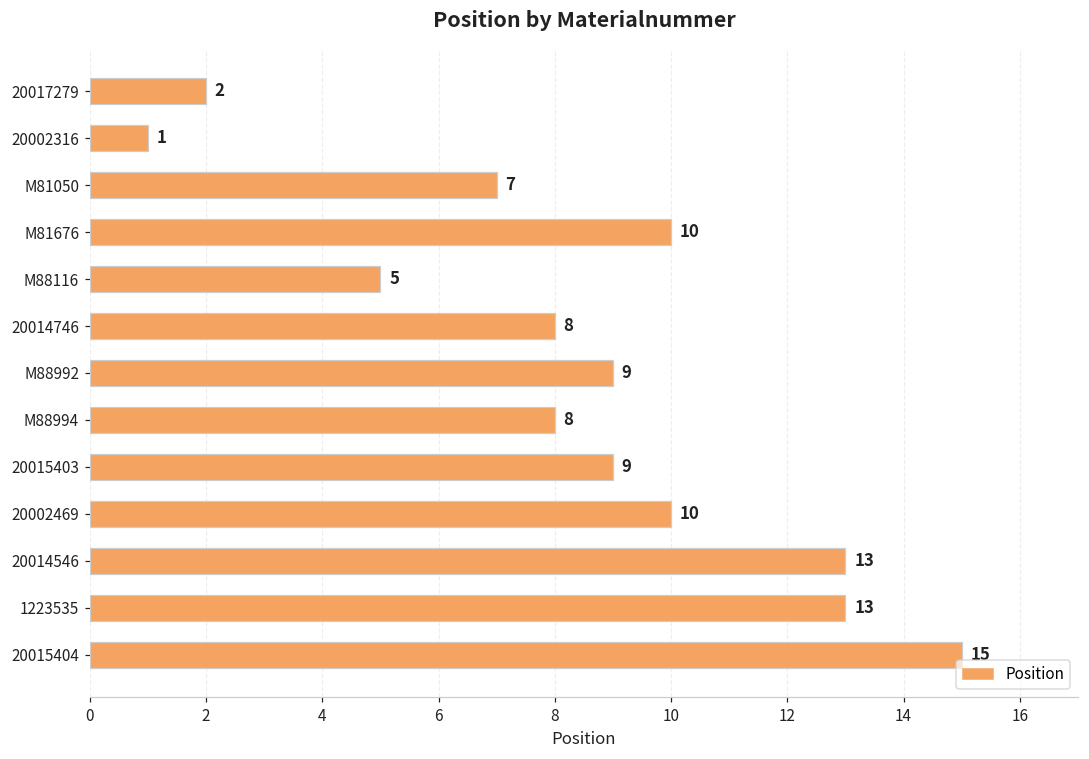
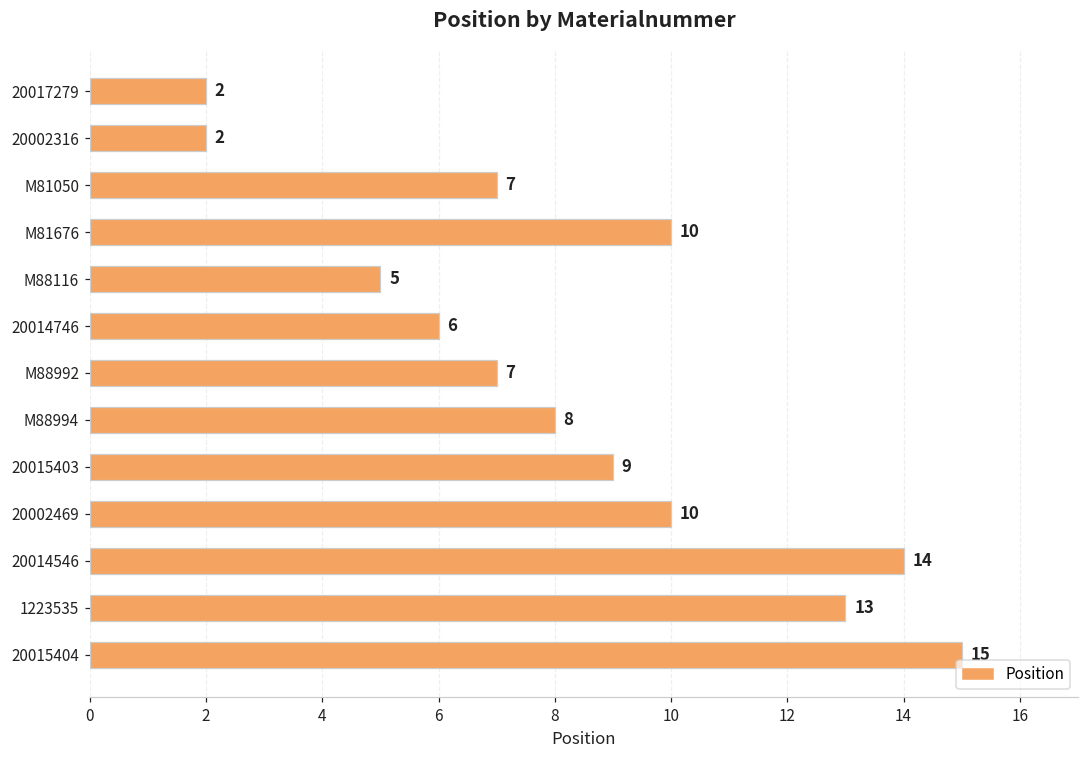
20002316: 1 -> 2
20014746: 8 -> 6
M88992: 9 -> 7
20014546: 13 -> 14
